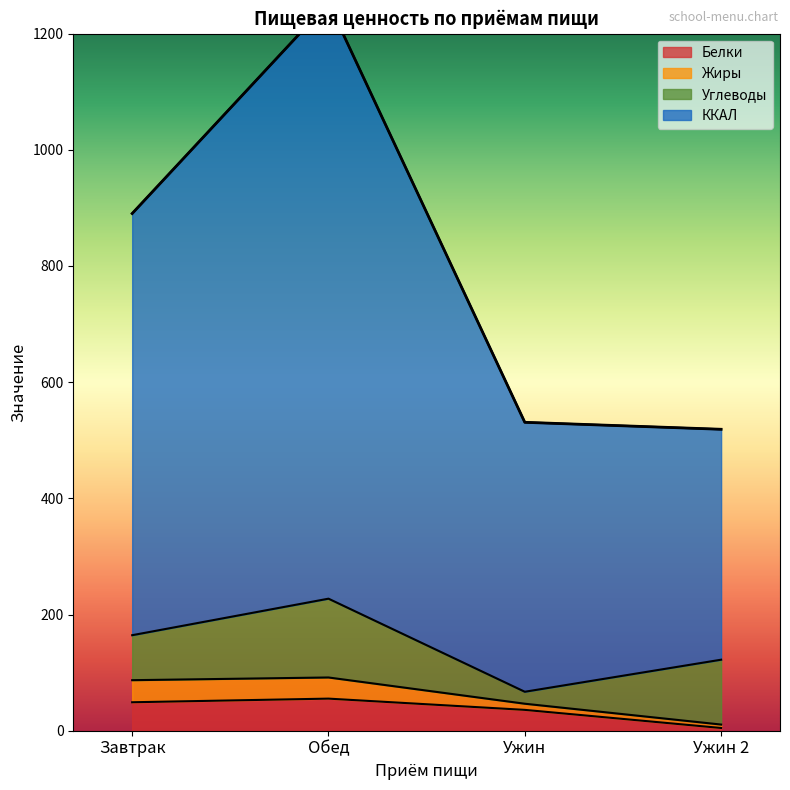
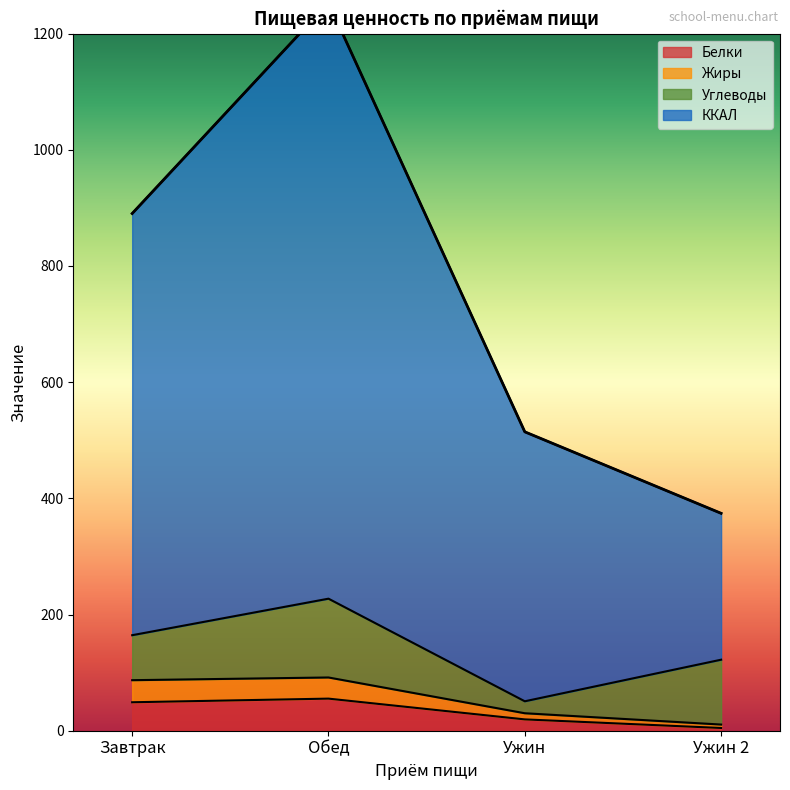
Белки, Ужин: 40 -> 20
ККАЛ, Ужин 2: 400 -> 250
